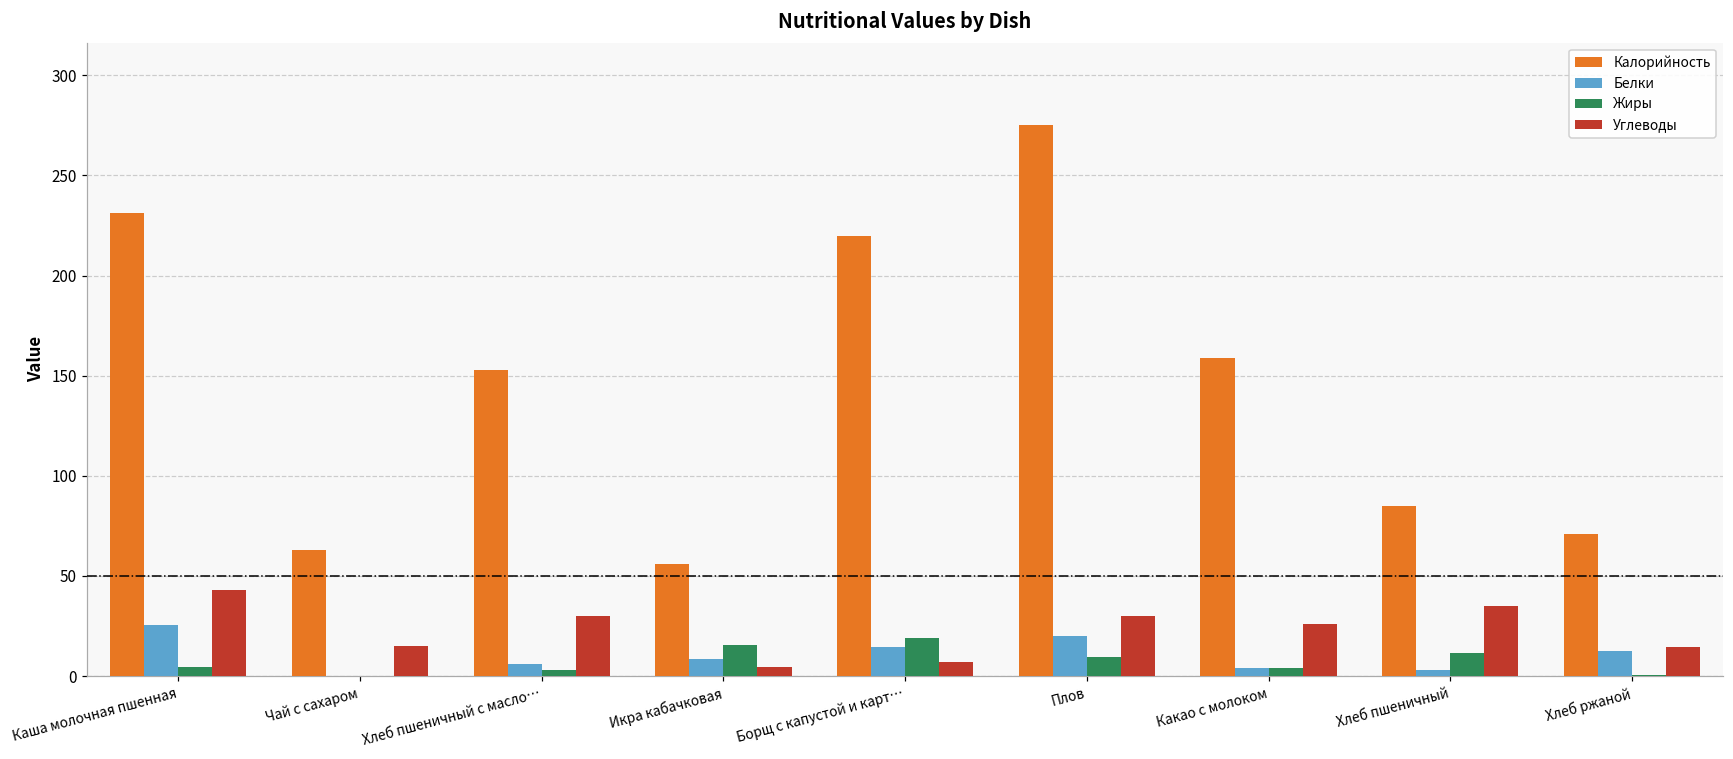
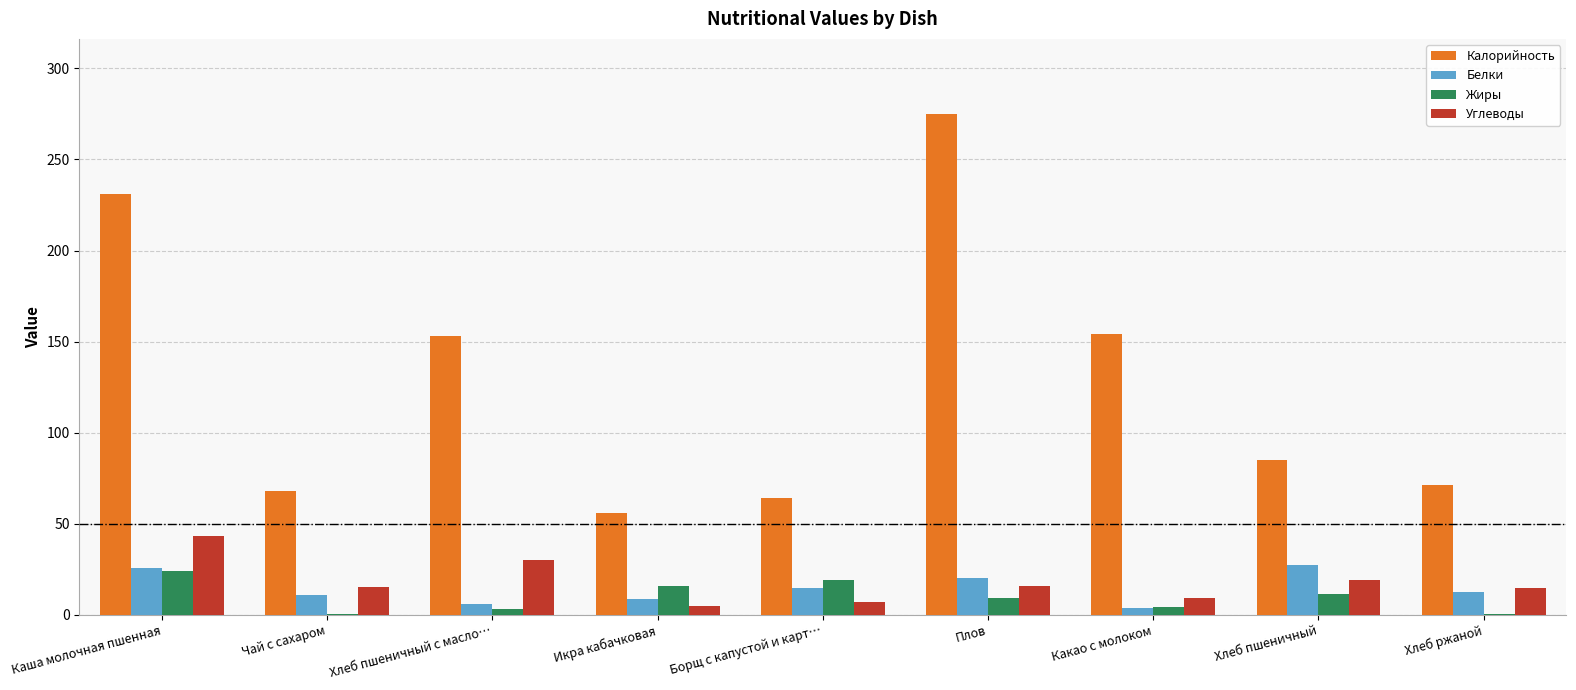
Жиры, Каша молочная пшенная: 5 -> 24
Калорийность, Чай с сахаром: 63 -> 68
Белки, Чай с сахаром: 0 -> 11
Калорийность, Борщ с капустой и карт…: 220 -> 64
Углеводы, Плов: 30 -> 16
Калорийность, Какао с молоком: 159 -> 154
Углеводы, Какао с молоком: 26 -> 9
Белки, Хлеб пшеничный: 3 -> 28
Углеводы, Хлеб пшеничный: 35 -> 19
